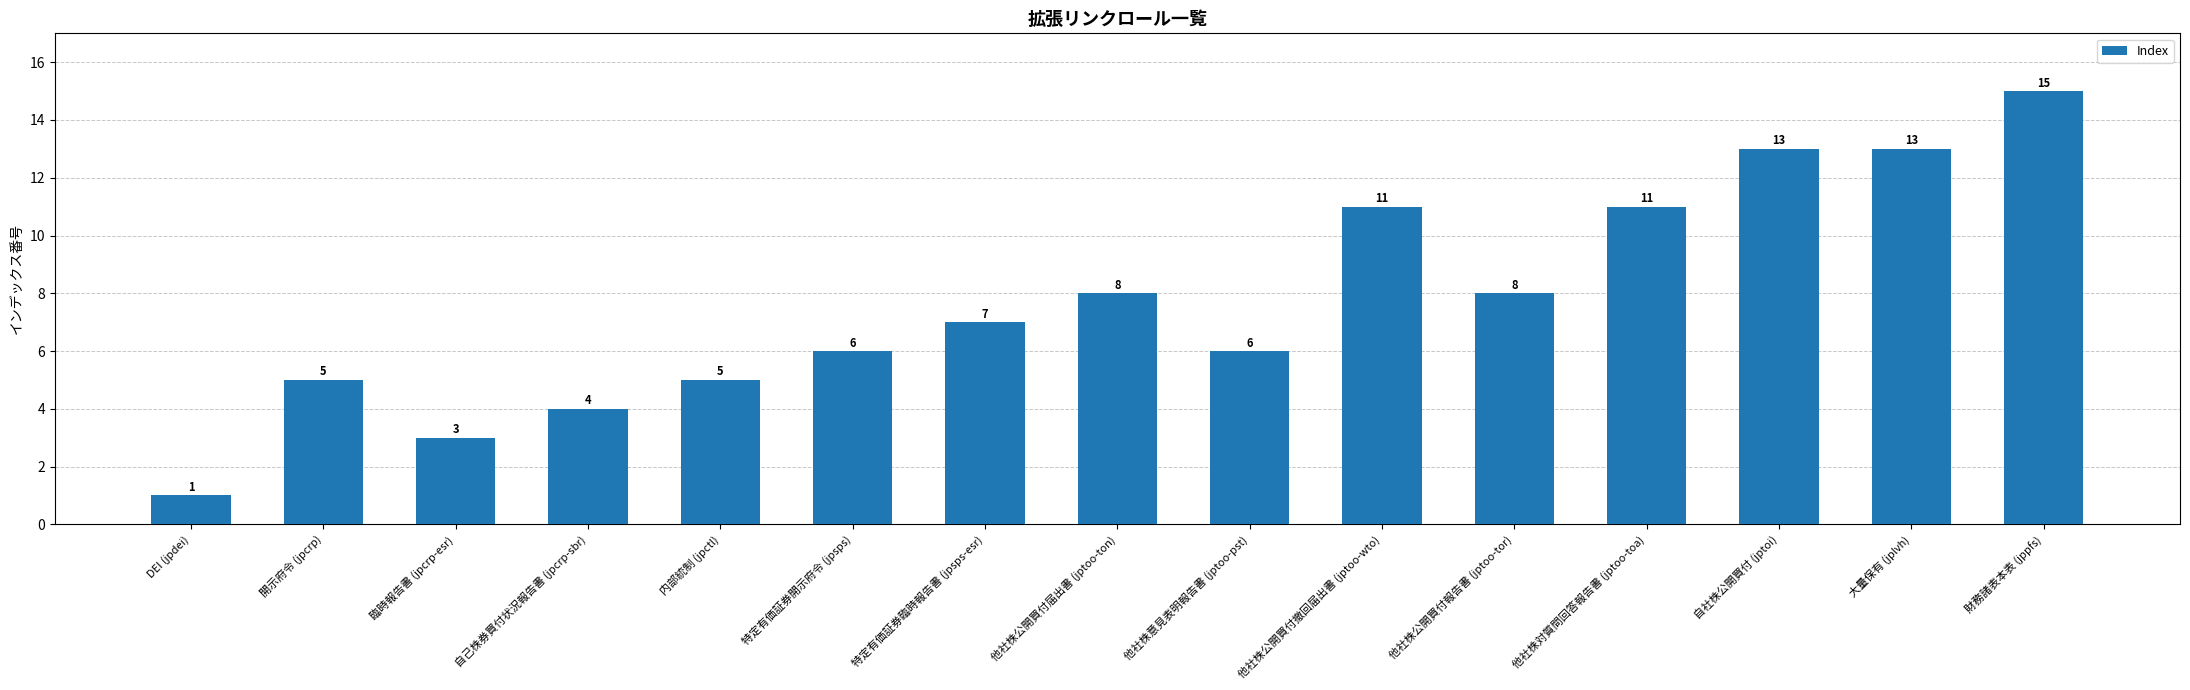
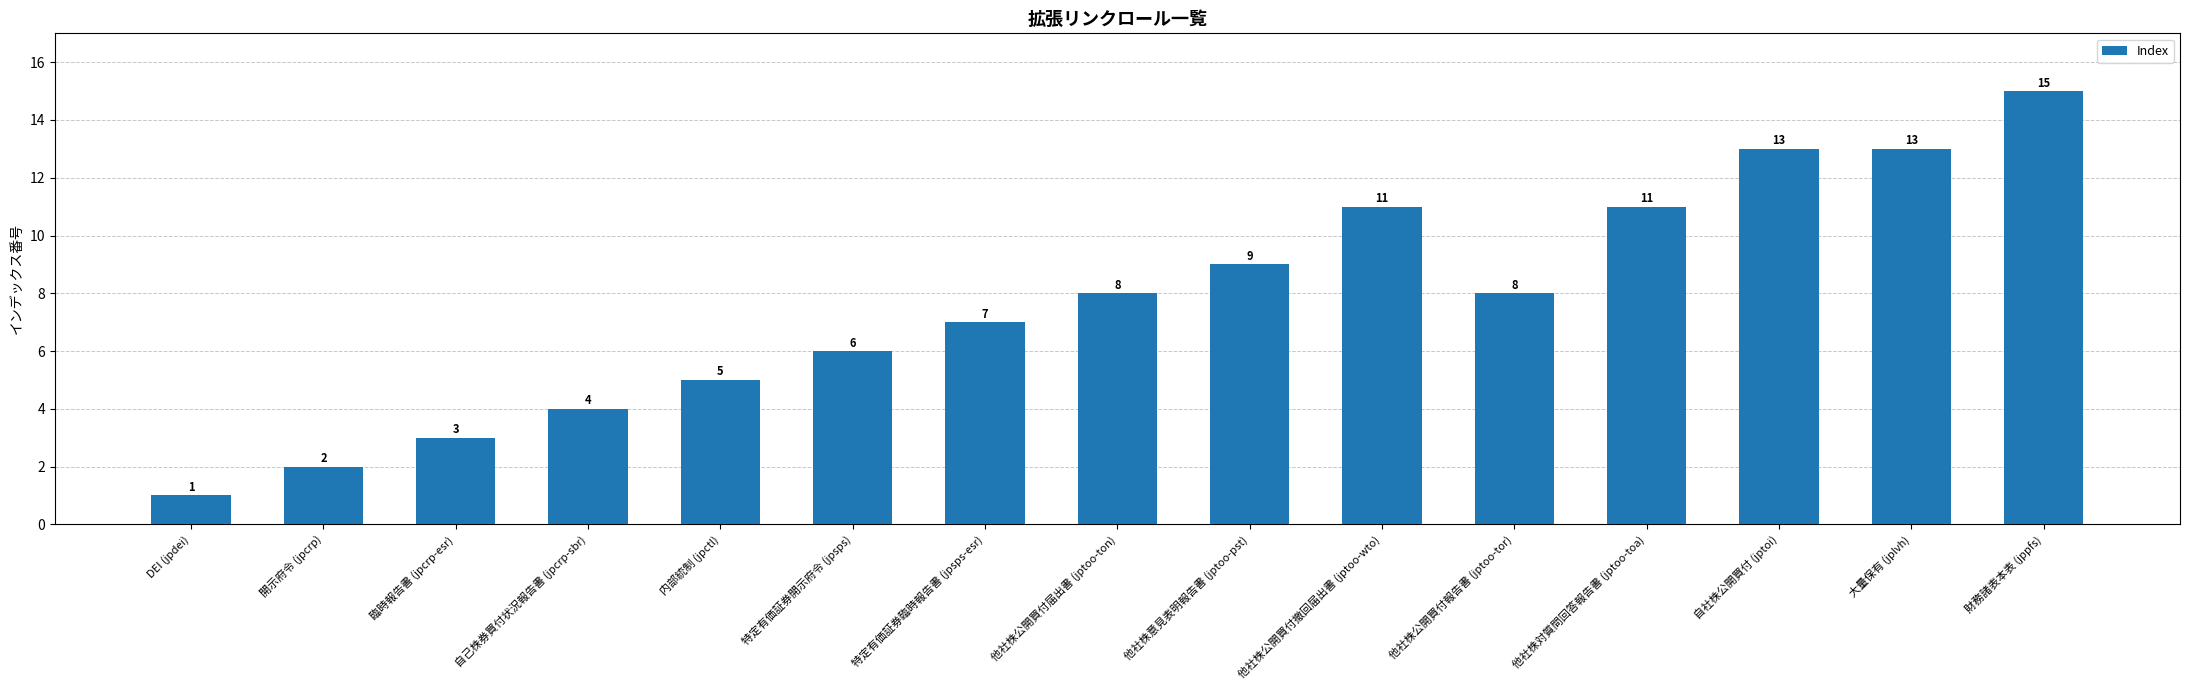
開示府令 (jpcrp): 5 -> 2
他社株意見表明報告書 (jptoo-pst): 6 -> 9
